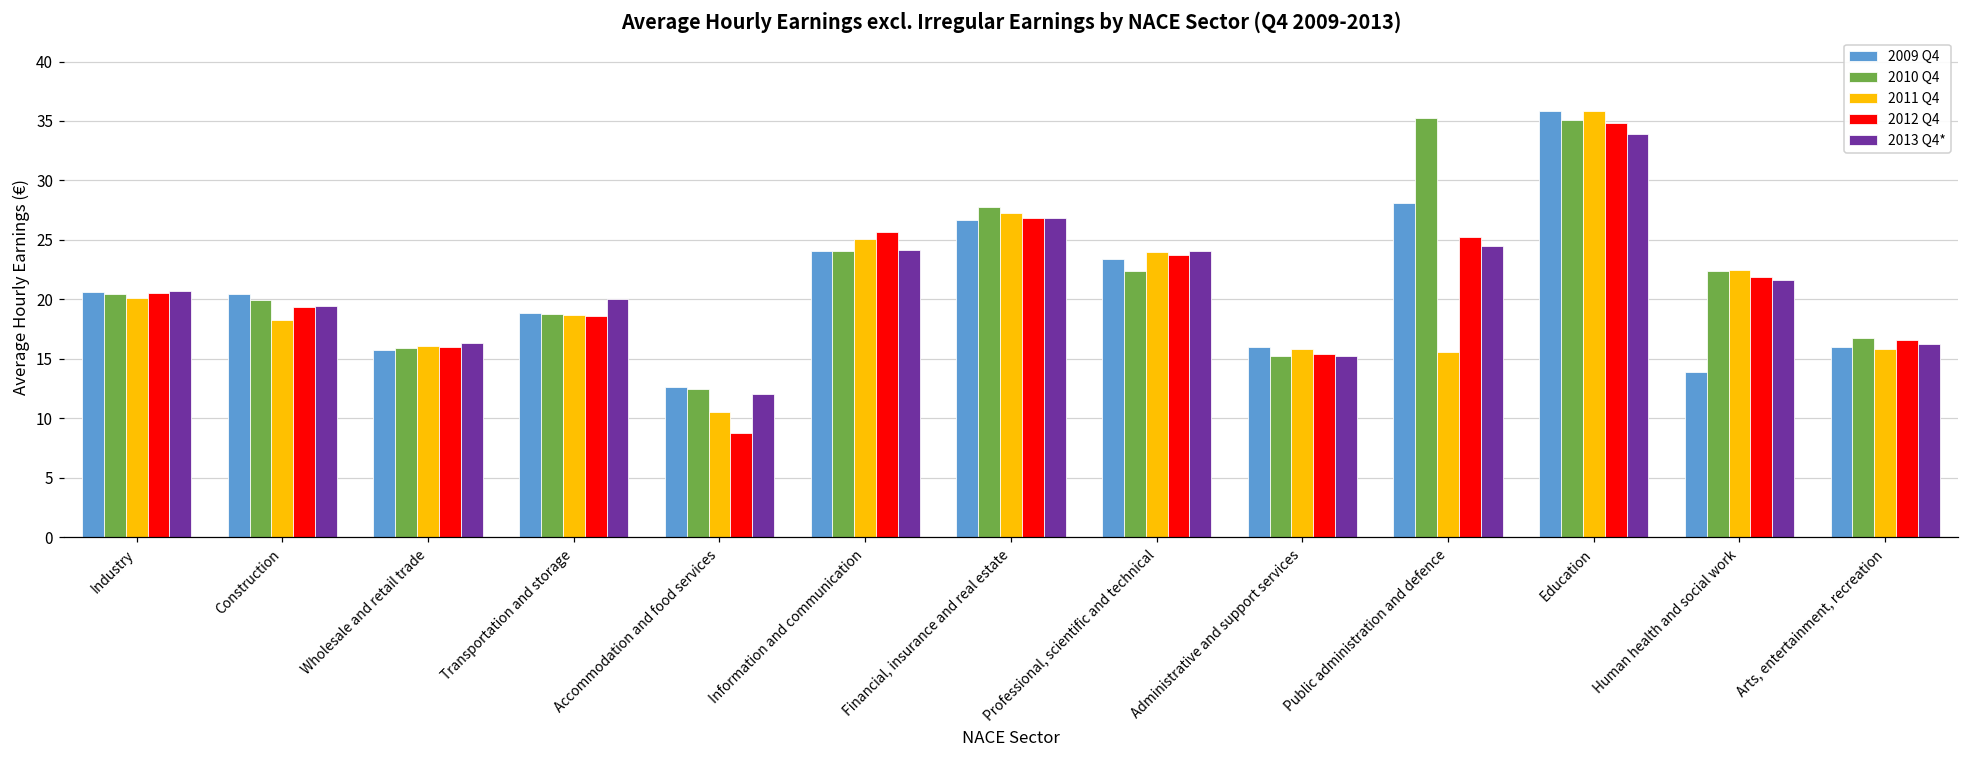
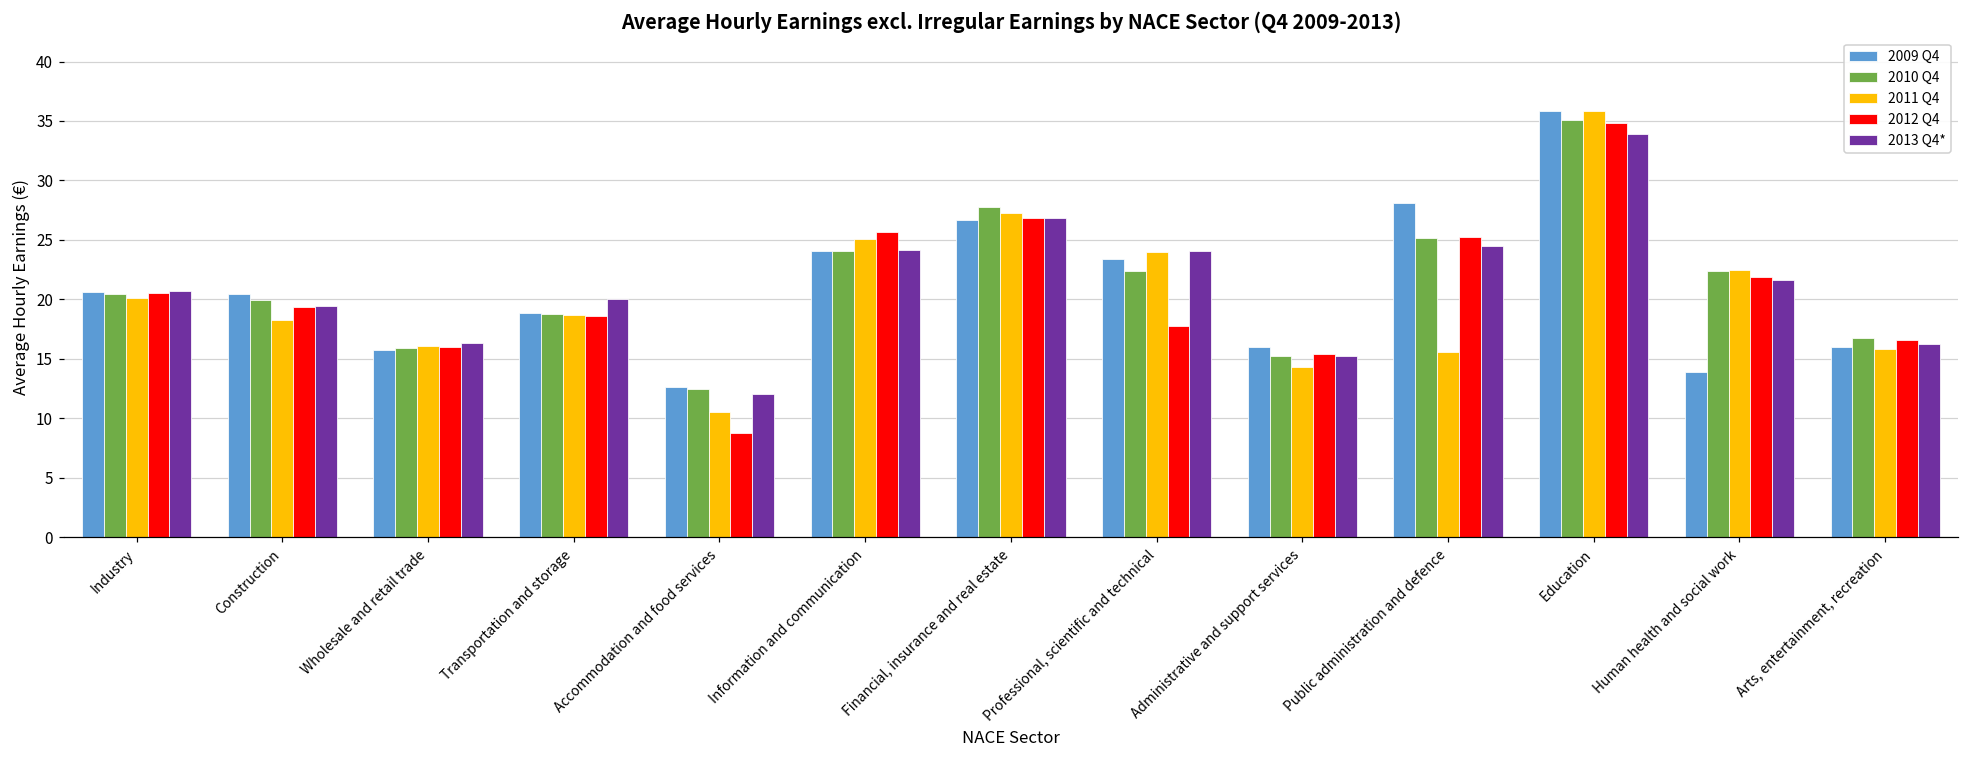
2012 Q4, Professional, scientific and technical: 23.7 -> 17.8
2011 Q4, Administrative and support services: 15.8 -> 14.3
2010 Q4, Public administration and defence: 35.3 -> 25.2
